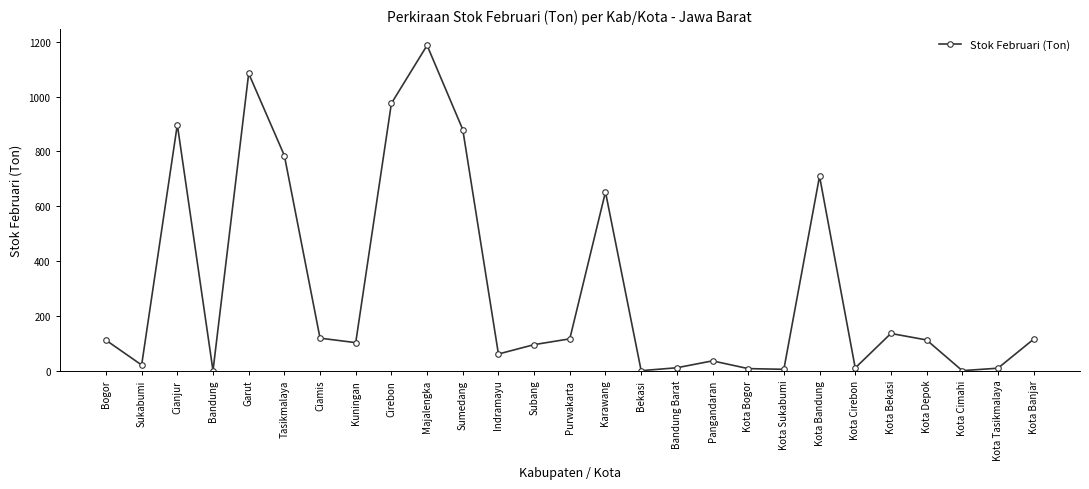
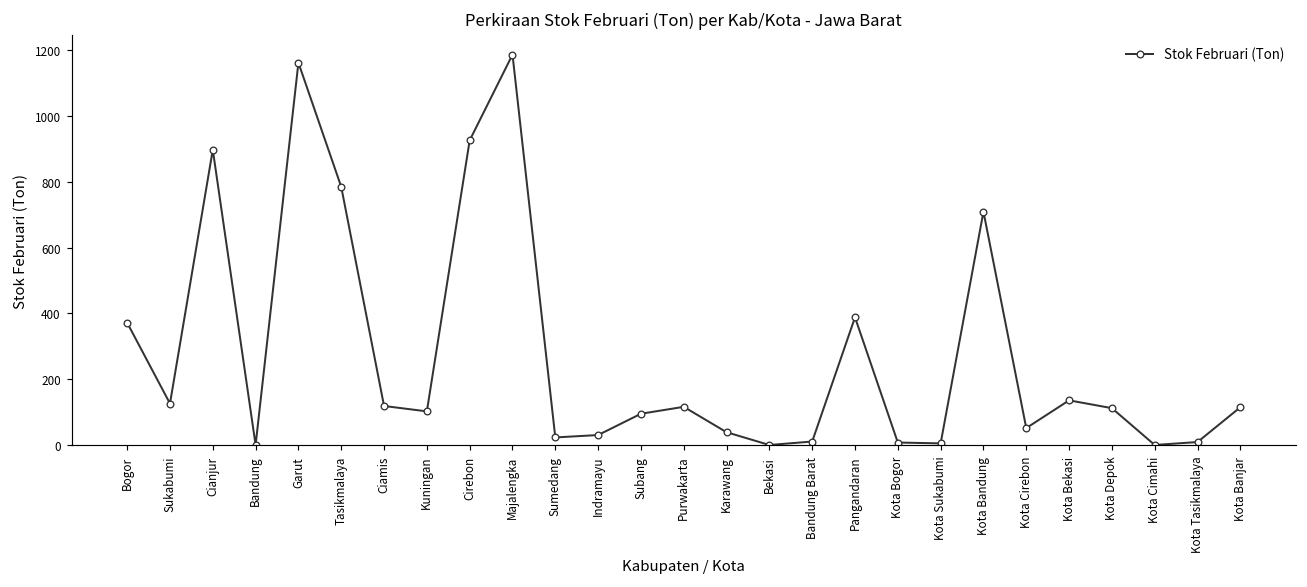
Bogor: 110 -> 370
Sukabumi: 20 -> 130
Garut: 1080 -> 1160
Cirebon: 980 -> 930
Sumedang: 880 -> 20
Indramayu: 60 -> 30
Karawang: 650 -> 40
Pangandaran: 40 -> 390
Kota Cirebon: 10 -> 50
